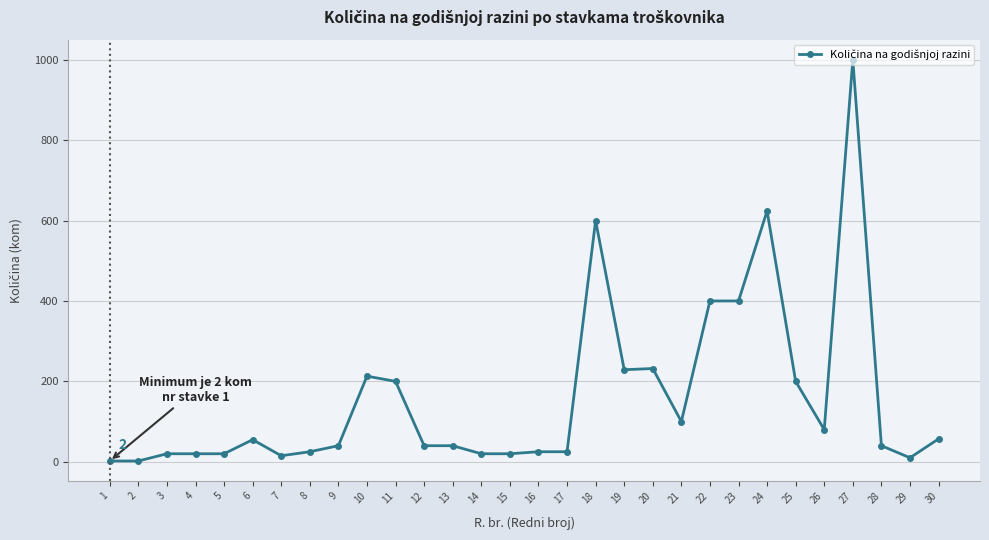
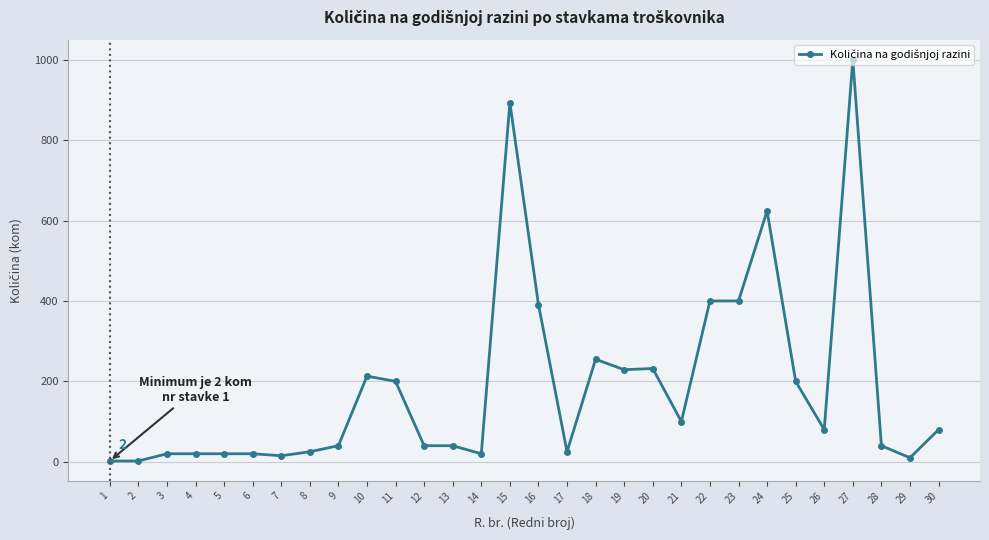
6: 60 -> 20
15: 20 -> 890
16: 30 -> 390
18: 600 -> 260
30: 60 -> 80
